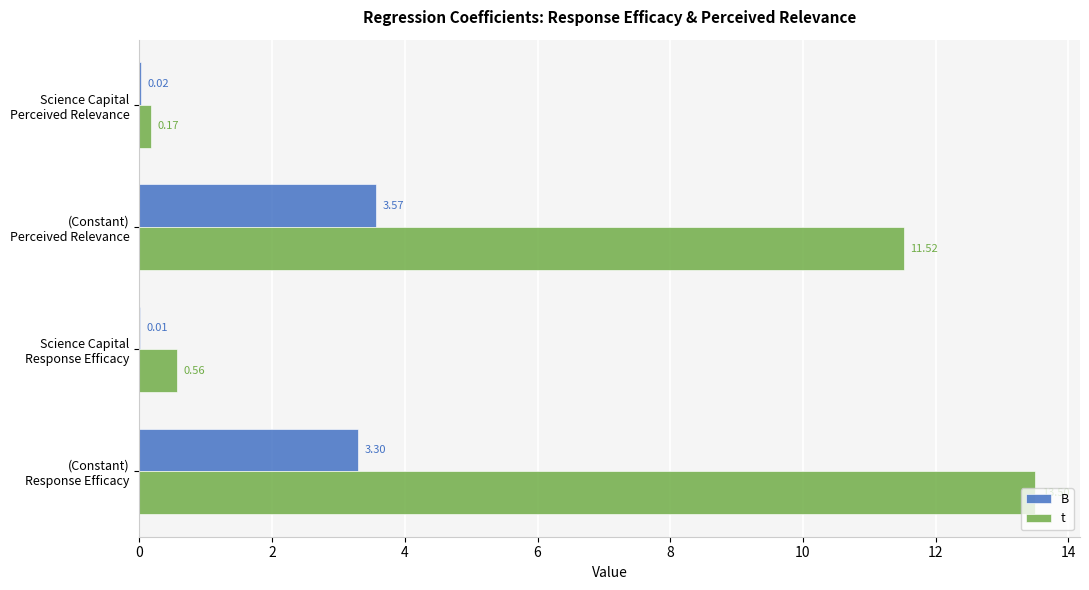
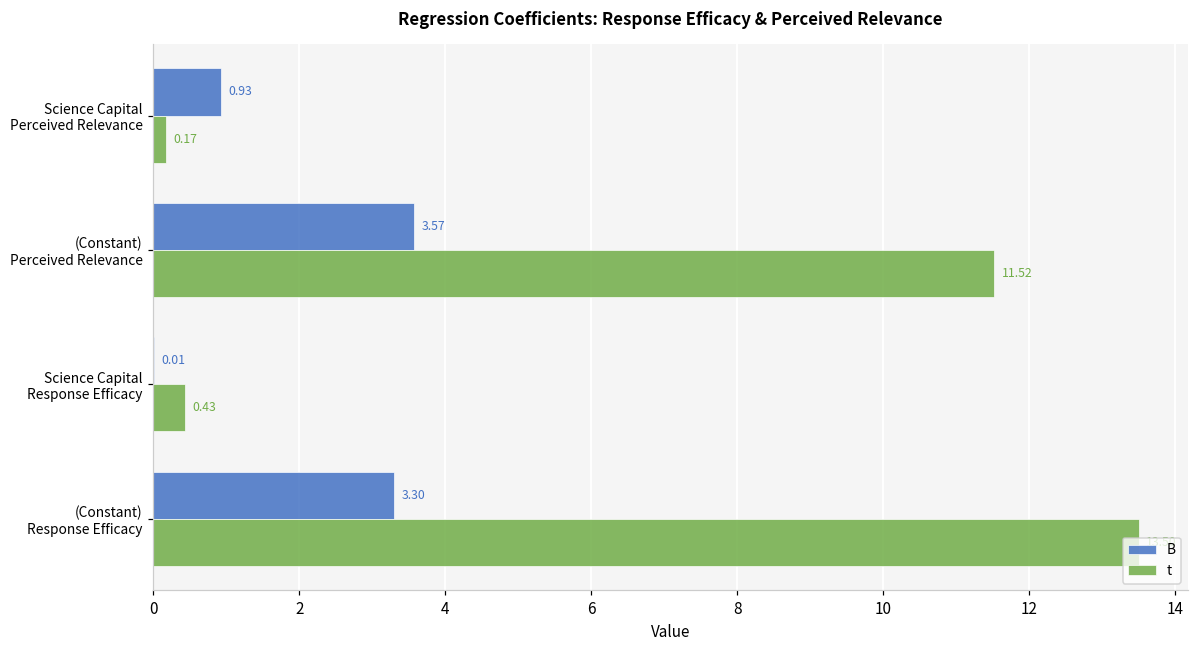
B, Science Capital Perceived Relevance: 0.02 -> 0.93
t, Science Capital Response Efficacy: 0.56 -> 0.43
